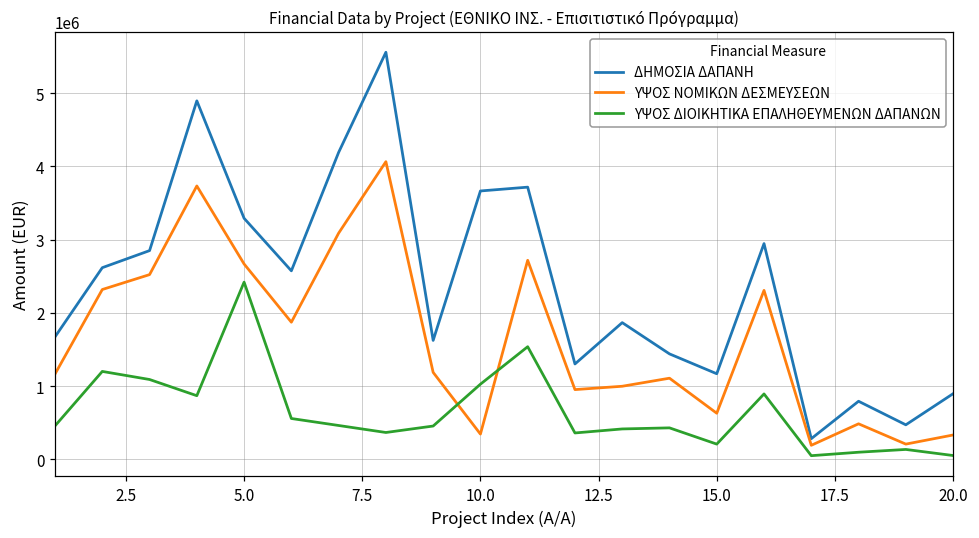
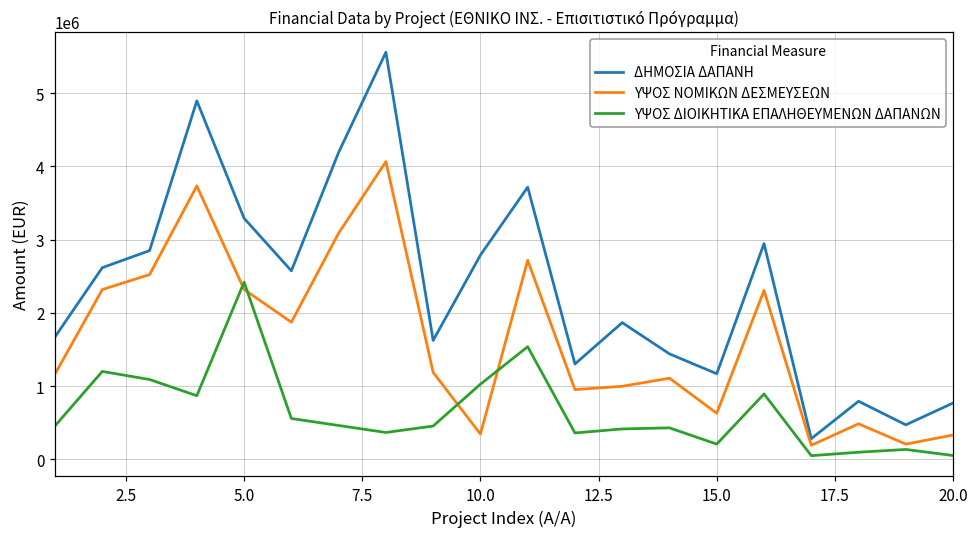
ΥΨΟΣ ΝΟΜΙΚΩΝ ΔΕΣΜΕΥΣΕΩΝ, 5.0: 2700000 -> 2300000
ΔΗΜΟΣΙΑ ΔΑΠΑΝΗ, 10.0: 3700000 -> 2800000
ΔΗΜΟΣΙΑ ΔΑΠΑΝΗ, 20.0: 900000 -> 800000
